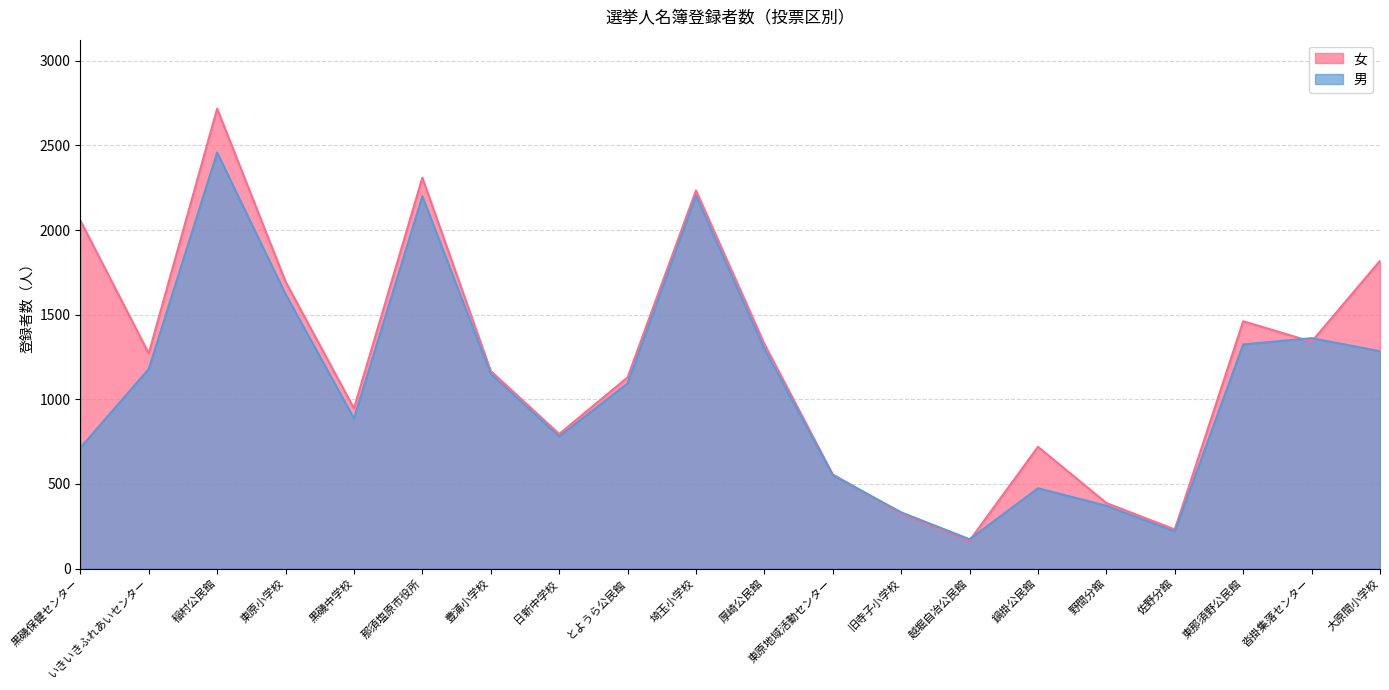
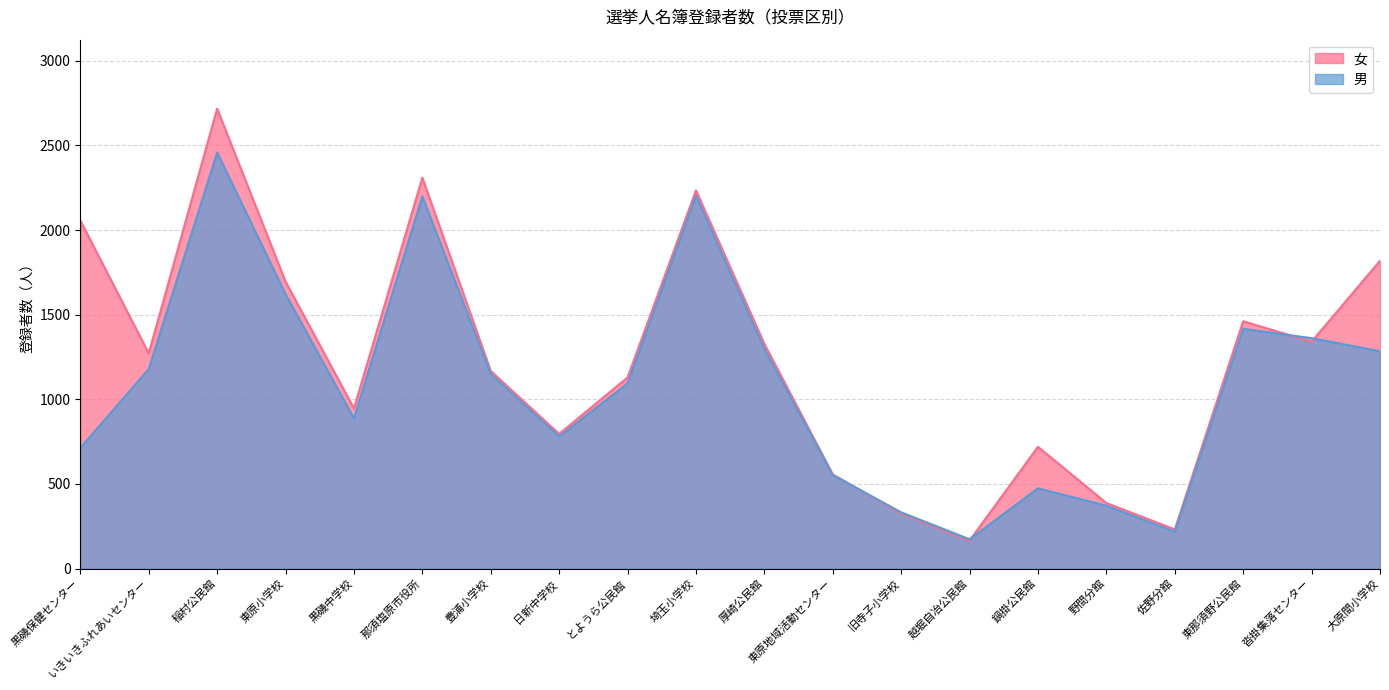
男, 東那須野公民館: 1320 -> 1420
